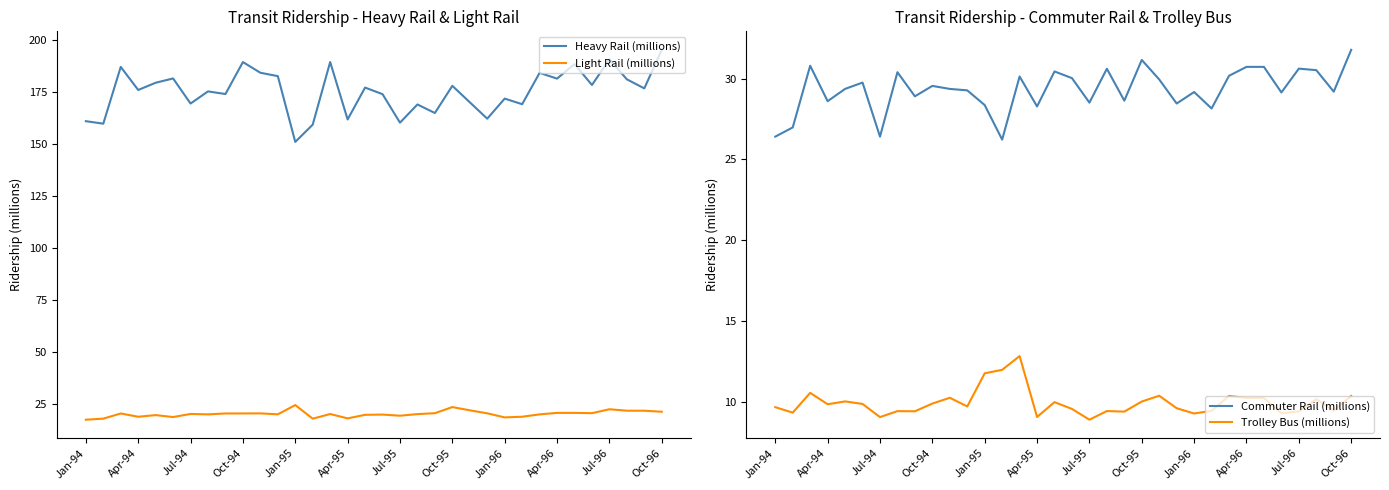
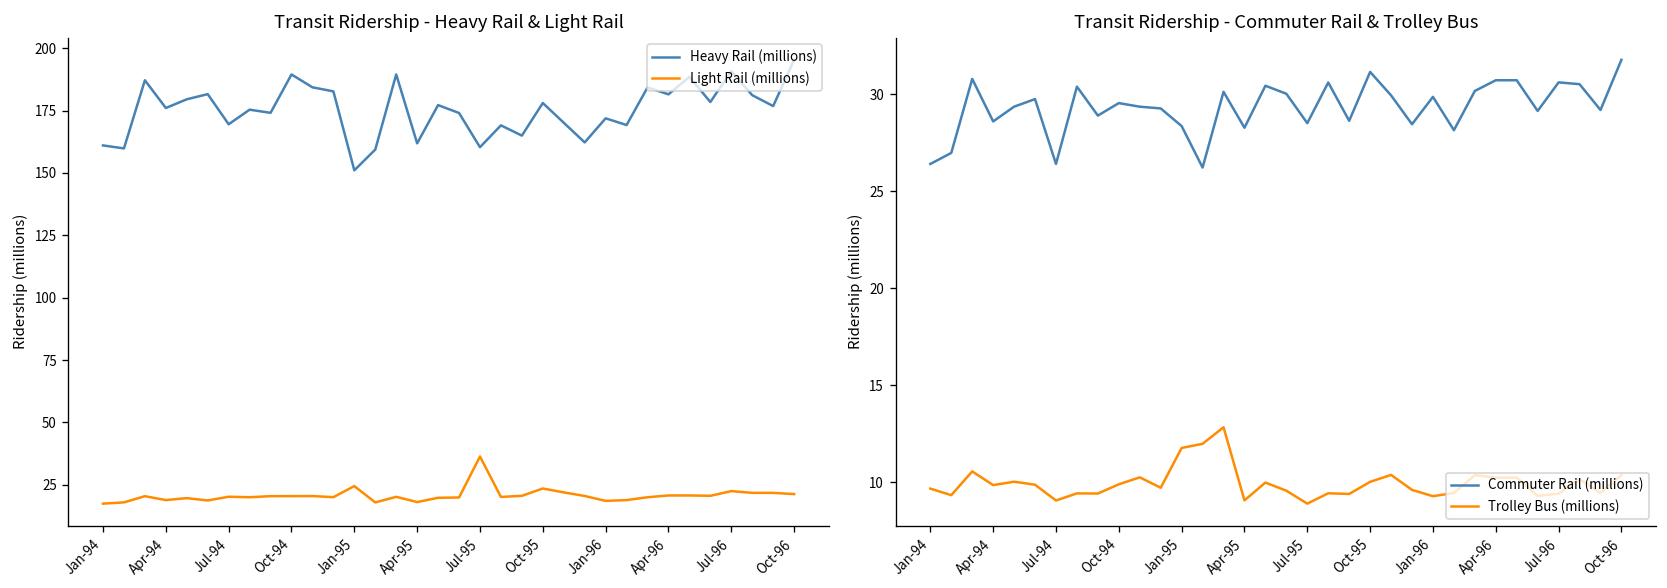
Transit Ridership - Heavy Rail & Light Rail, Light Rail (millions), Jul-95: 19 -> 36
Transit Ridership - Commuter Rail & Trolley Bus, Commuter Rail (millions), Jan-96: 29.2 -> 29.9
